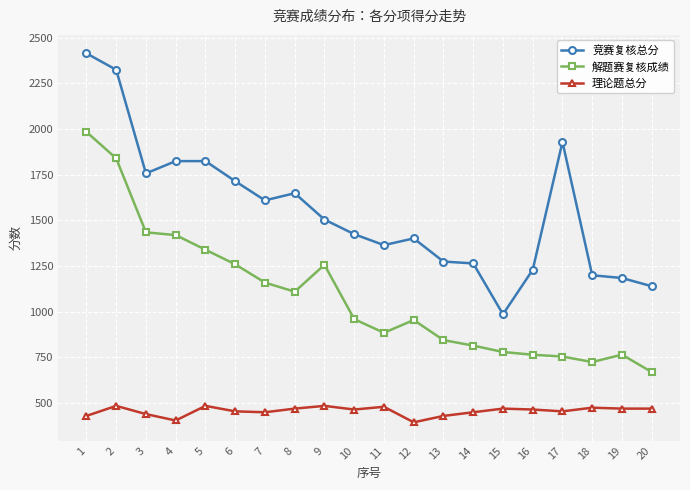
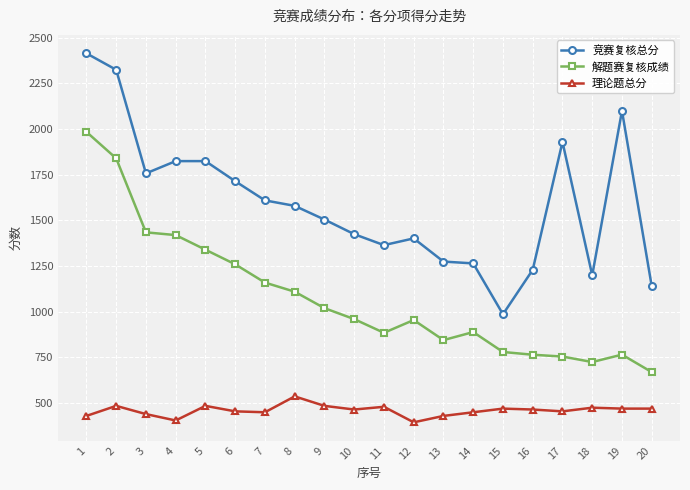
竞赛复核总分, 8: 1650 -> 1580
理论题总分, 8: 470 -> 540
解题赛复核成绩, 9: 1260 -> 1020
解题赛复核成绩, 14: 820 -> 890
竞赛复核总分, 19: 1190 -> 2100
